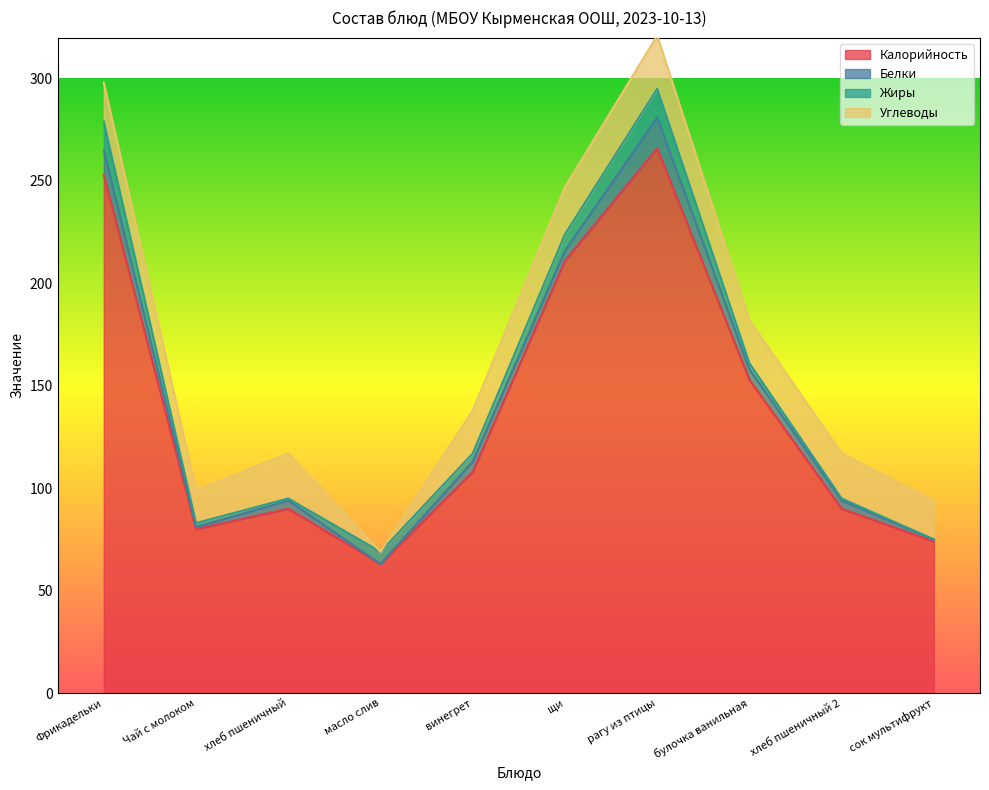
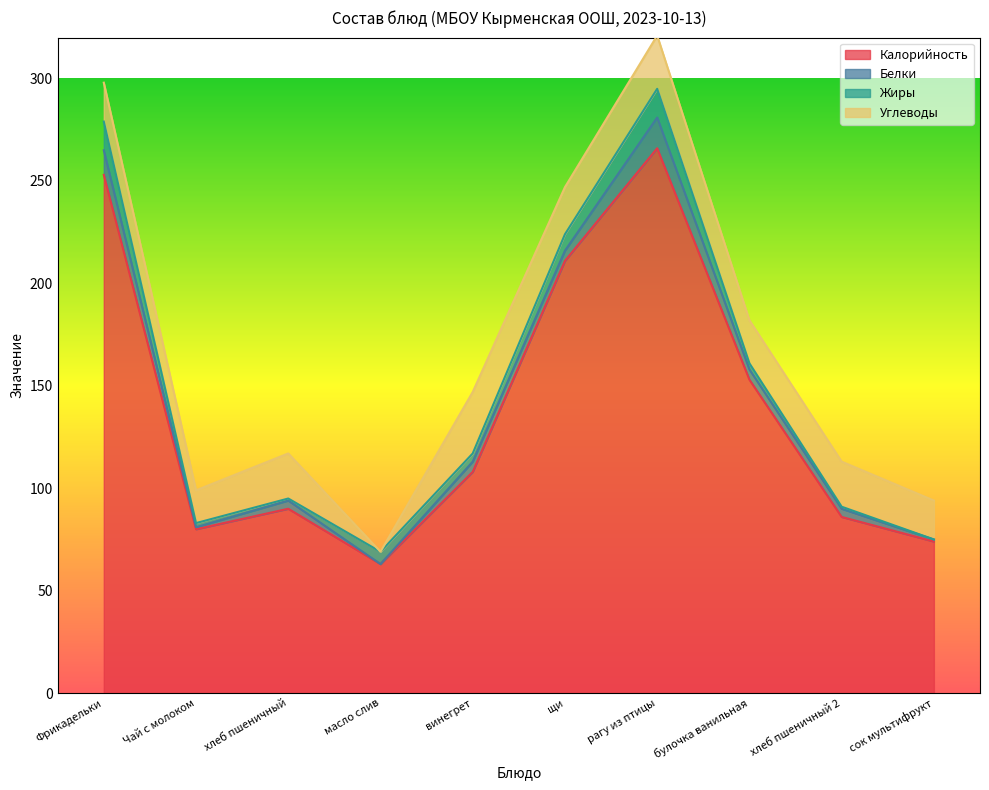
Углеводы, винегрет: 21 -> 30
Калорийность, хлеб пшеничный 2: 90 -> 86
